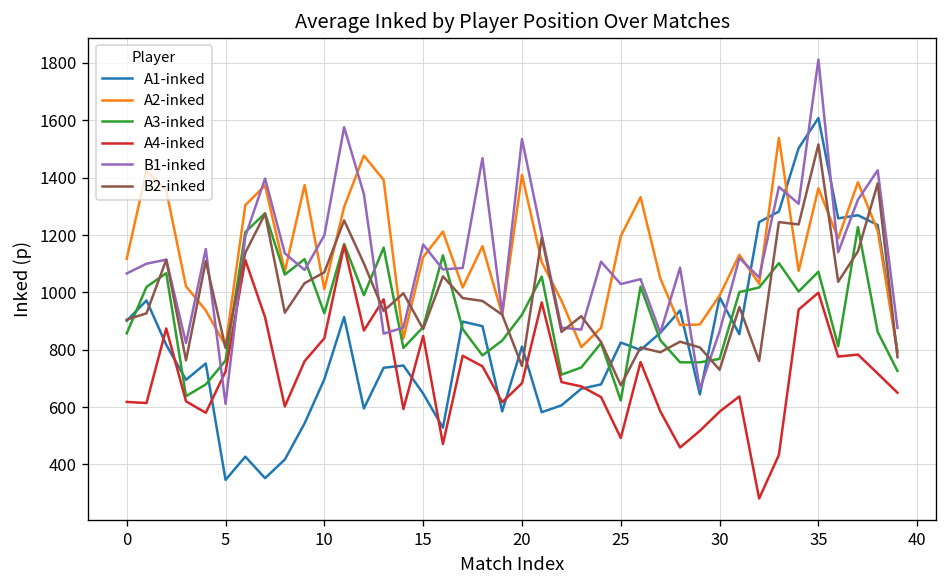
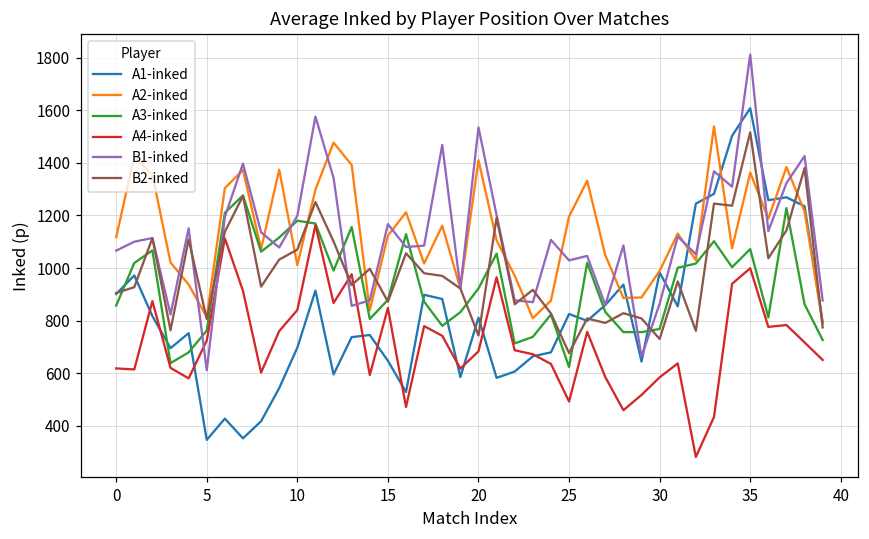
A3-inked, 10: 930 -> 1180
